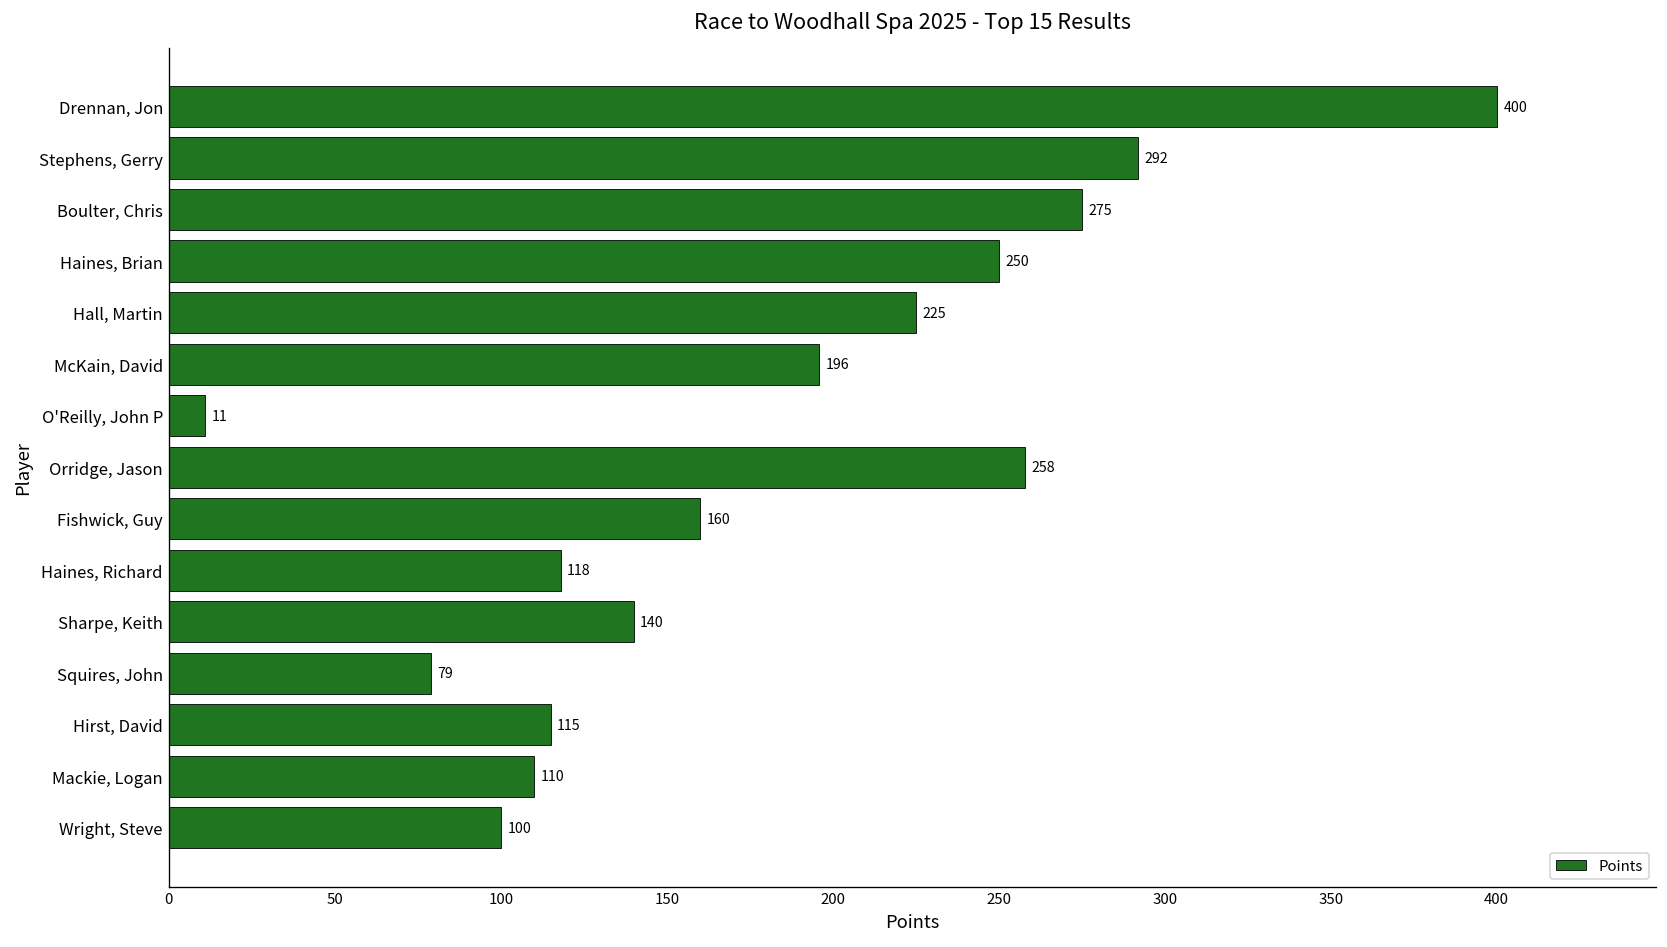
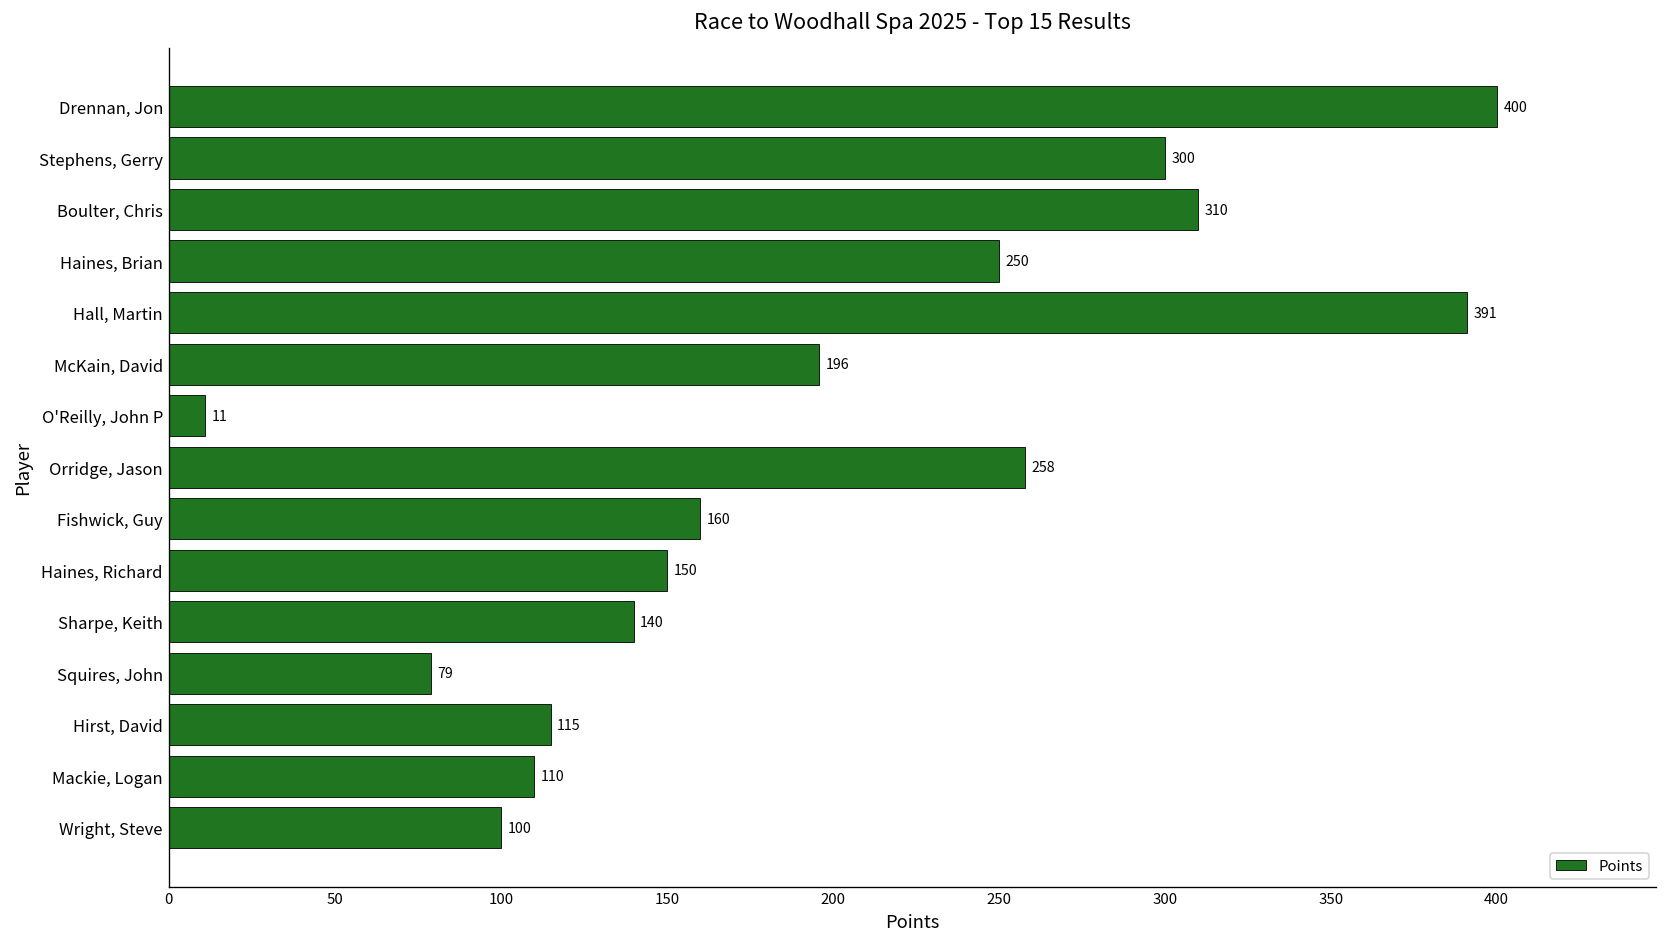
Stephens, Gerry: 292 -> 300
Boulter, Chris: 275 -> 310
Hall, Martin: 225 -> 391
Haines, Richard: 118 -> 150
